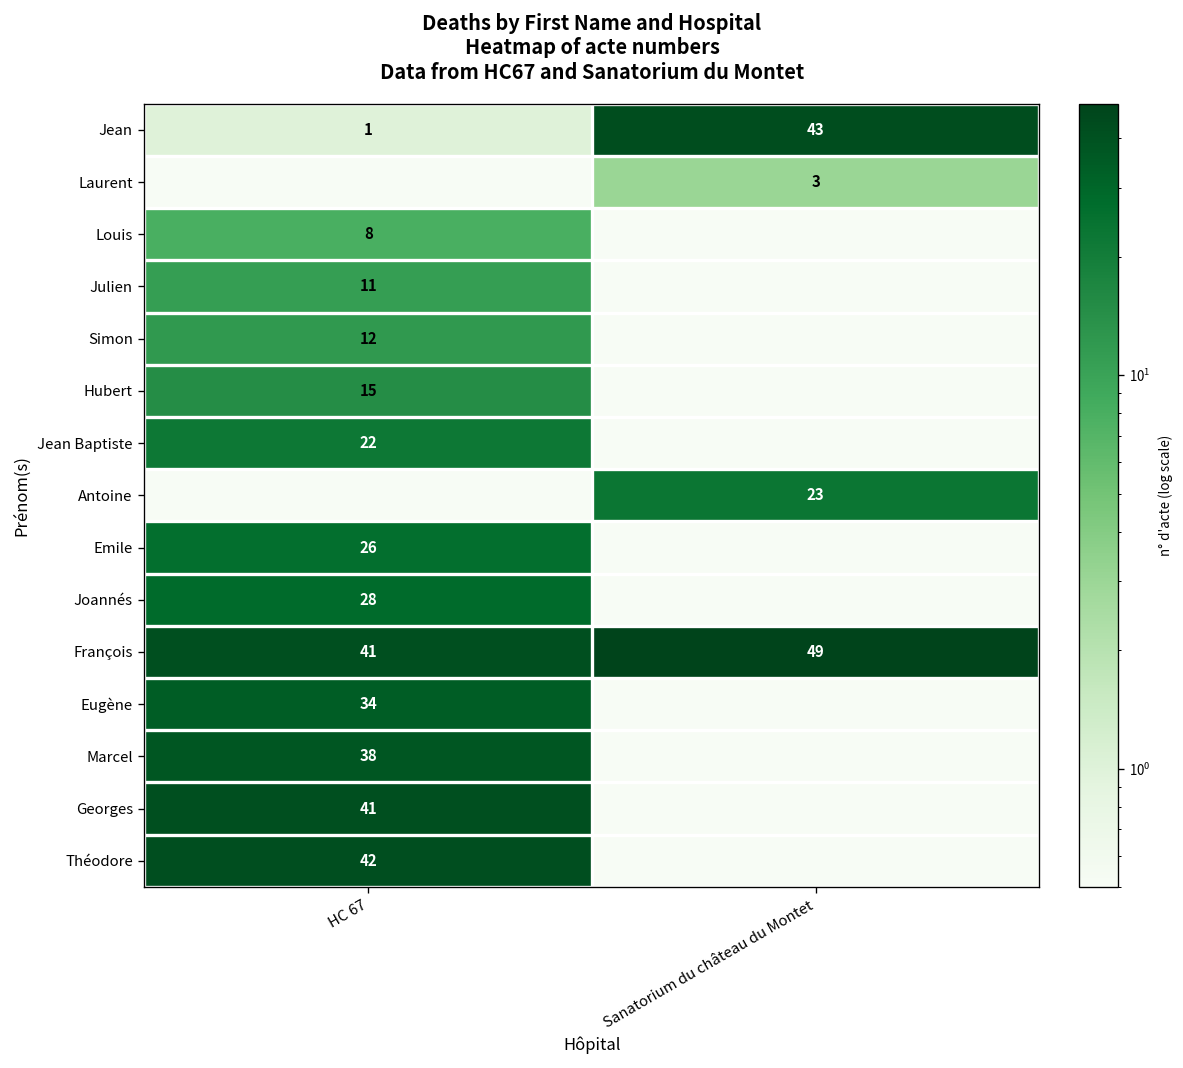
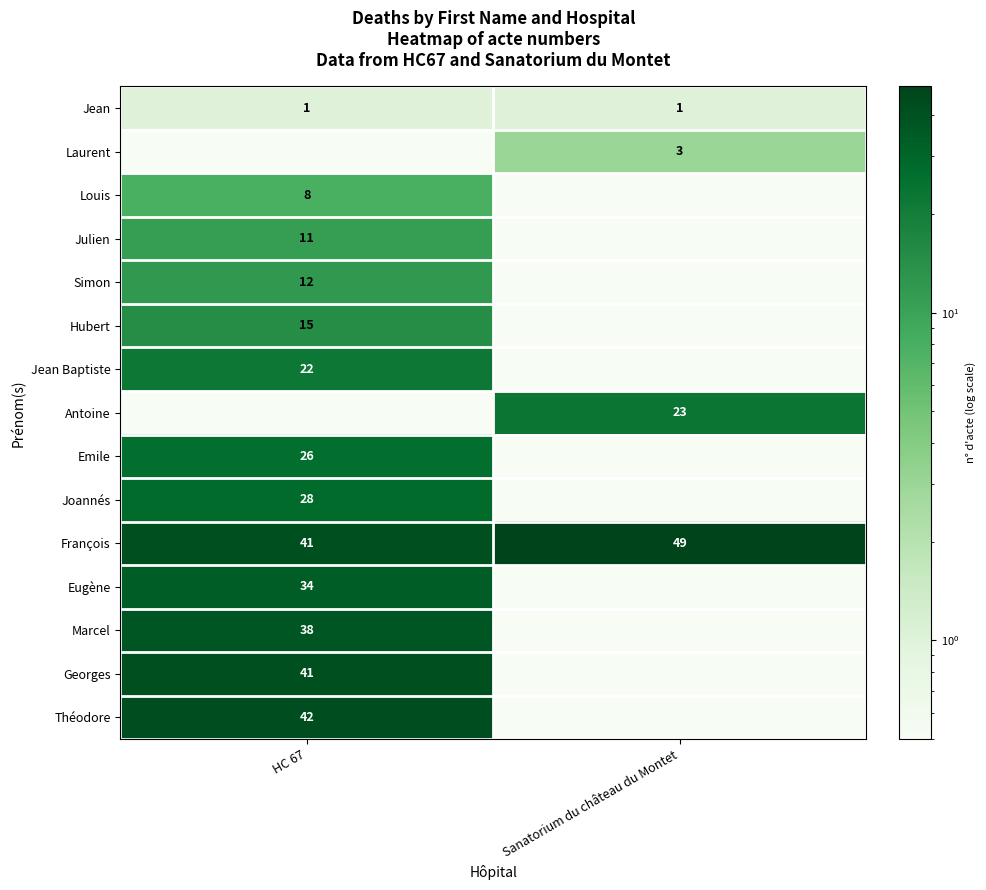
Jean, Sanatorium du château du Montet: 43 -> 1
